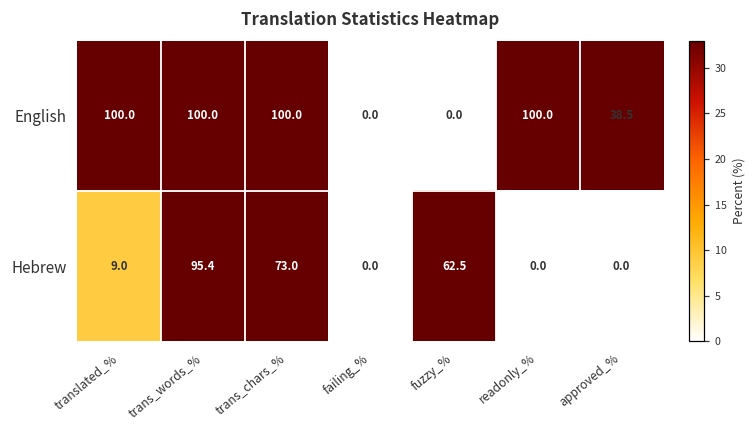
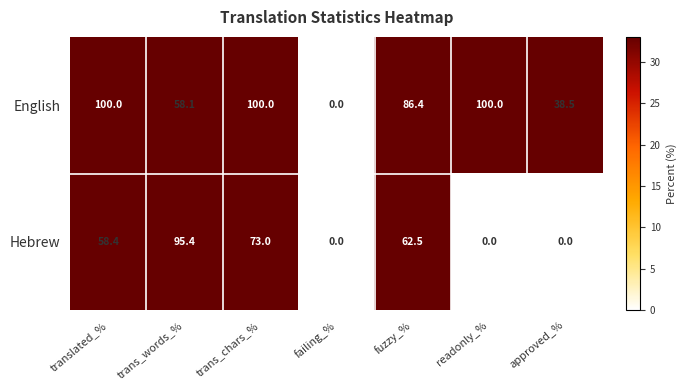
English, trans_words_%: 100.0 -> 58.1
English, fuzzy_%: 0.0 -> 86.4
Hebrew, translated_%: 9.0 -> 58.4
